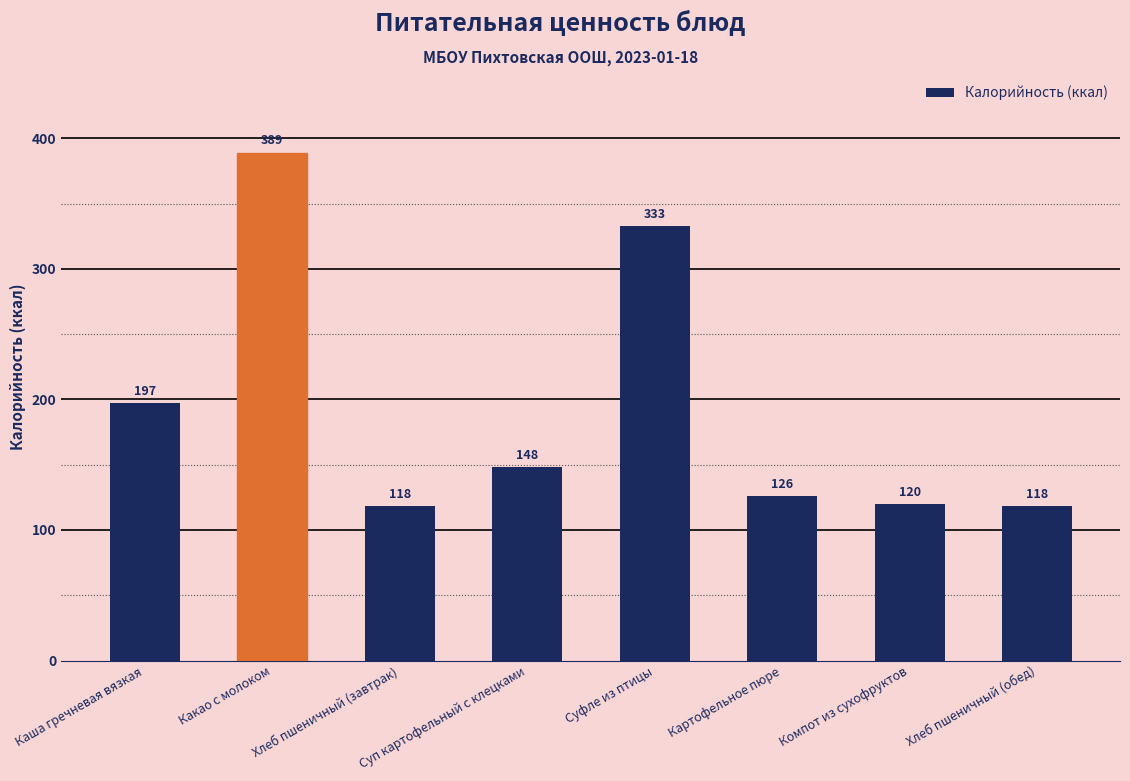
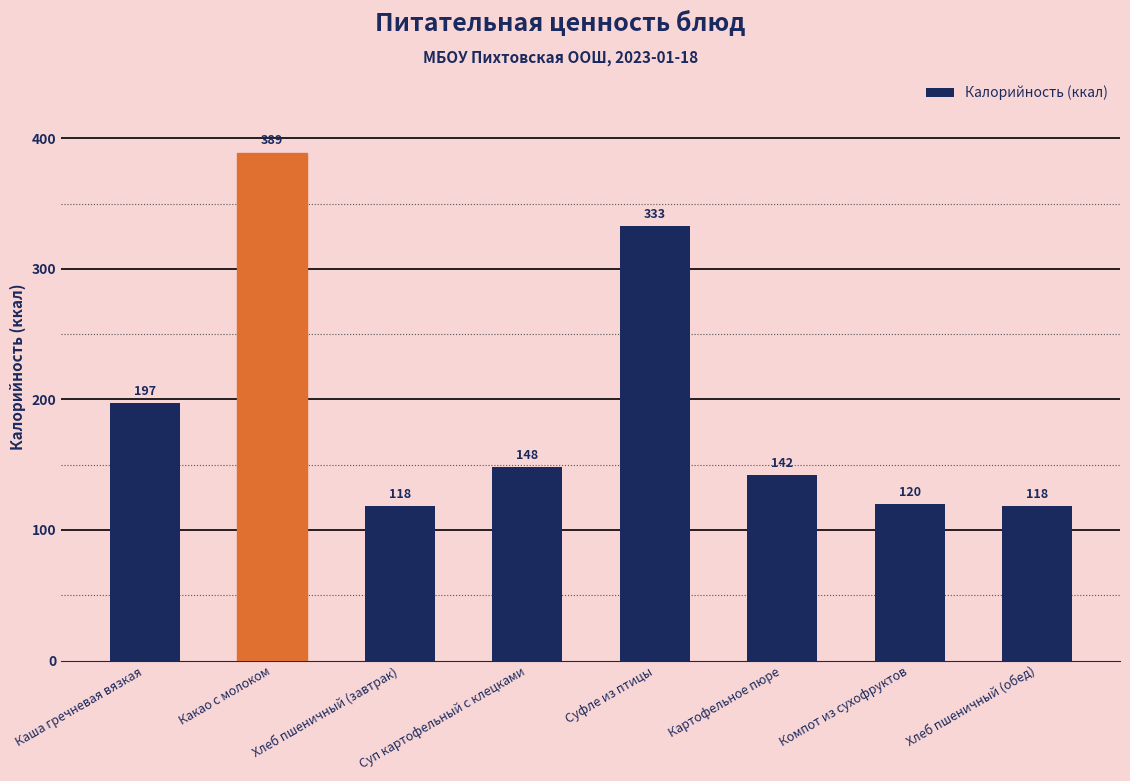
Картофельное пюре: 126 -> 142
